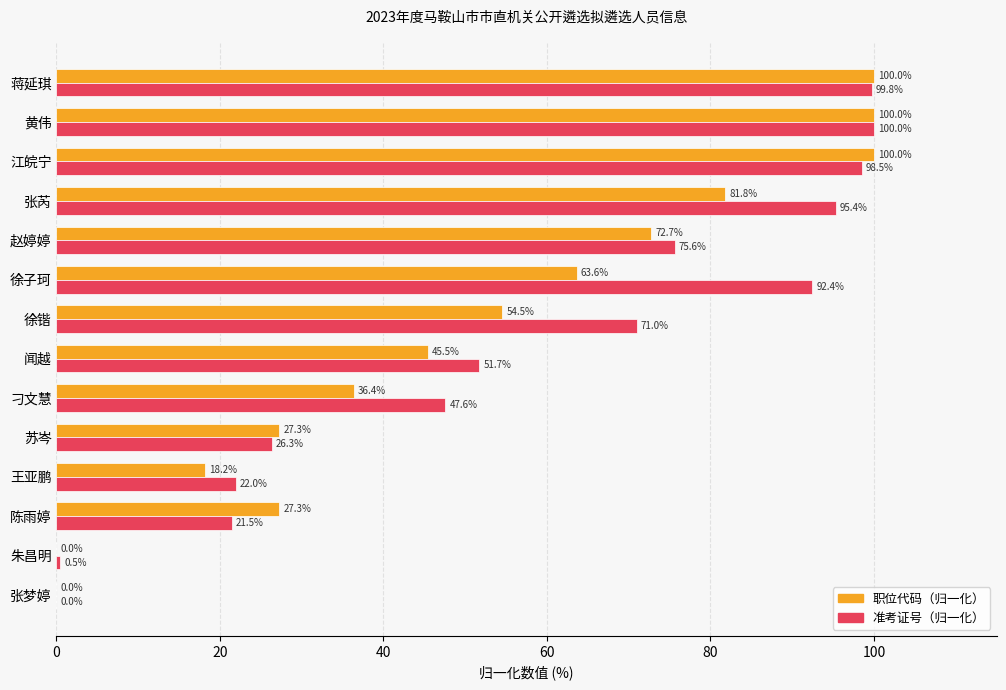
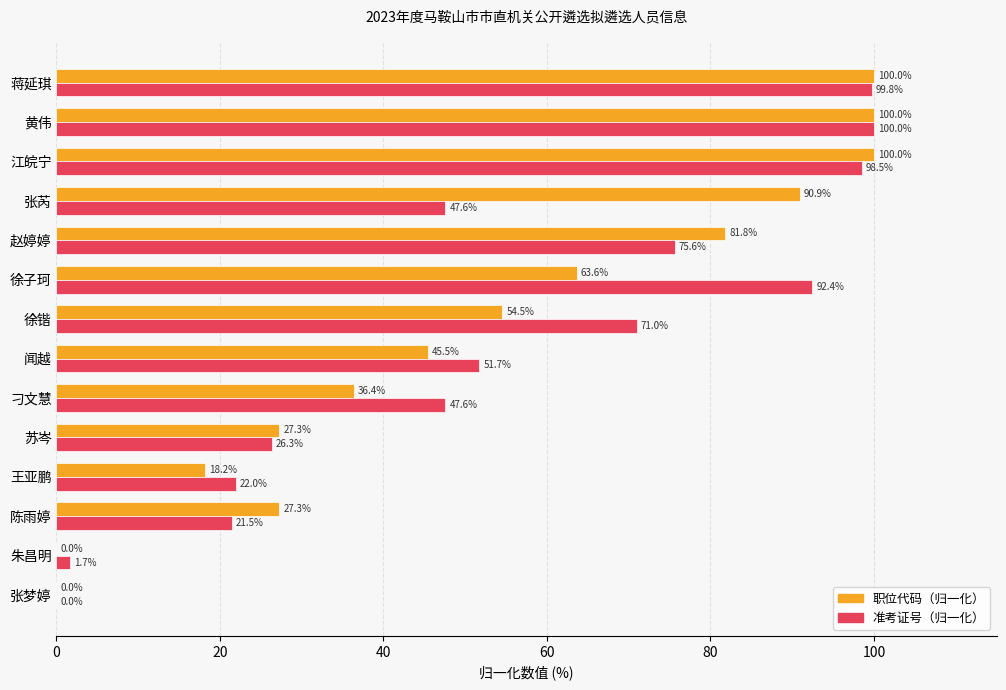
职位代码（归一化）, 张芮: 81.8% -> 90.9%
准考证号（归一化）, 张芮: 95.4% -> 47.6%
职位代码（归一化）, 赵婷婷: 72.7% -> 81.8%
准考证号（归一化）, 朱昌明: 0.5% -> 1.7%
